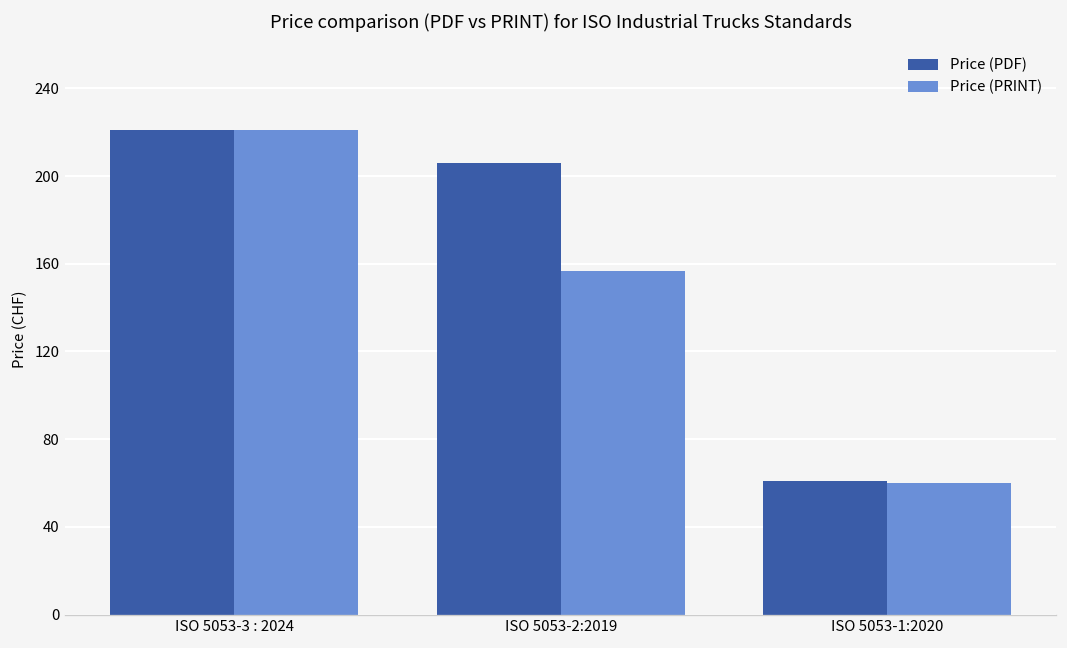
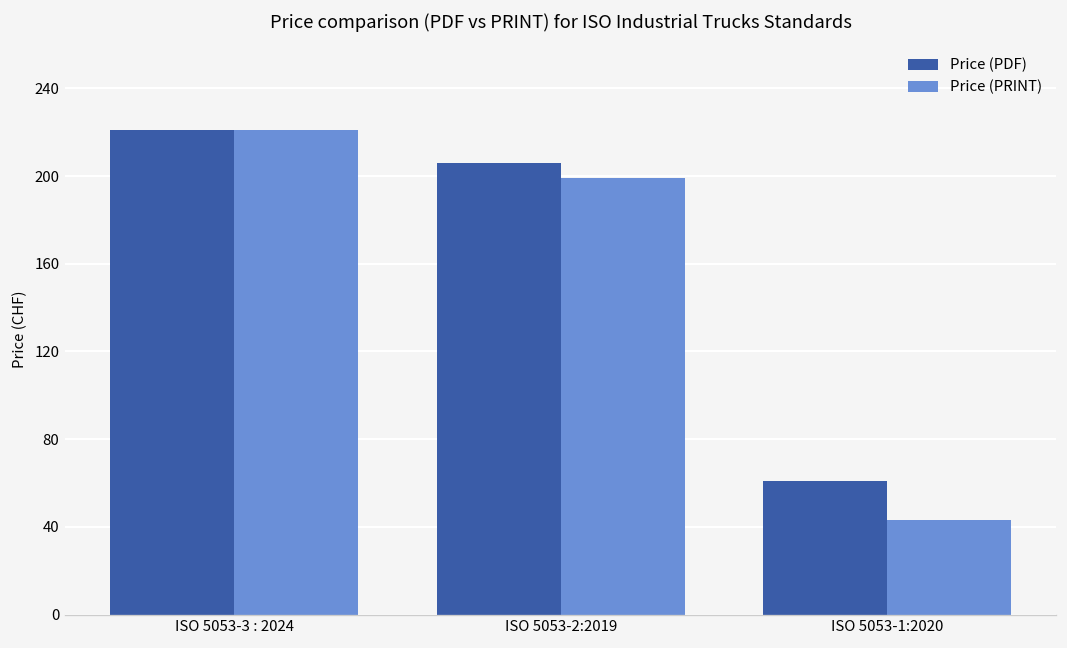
Price (PRINT), ISO 5053-2:2019: 157 -> 199
Price (PRINT), ISO 5053-1:2020: 60 -> 43
